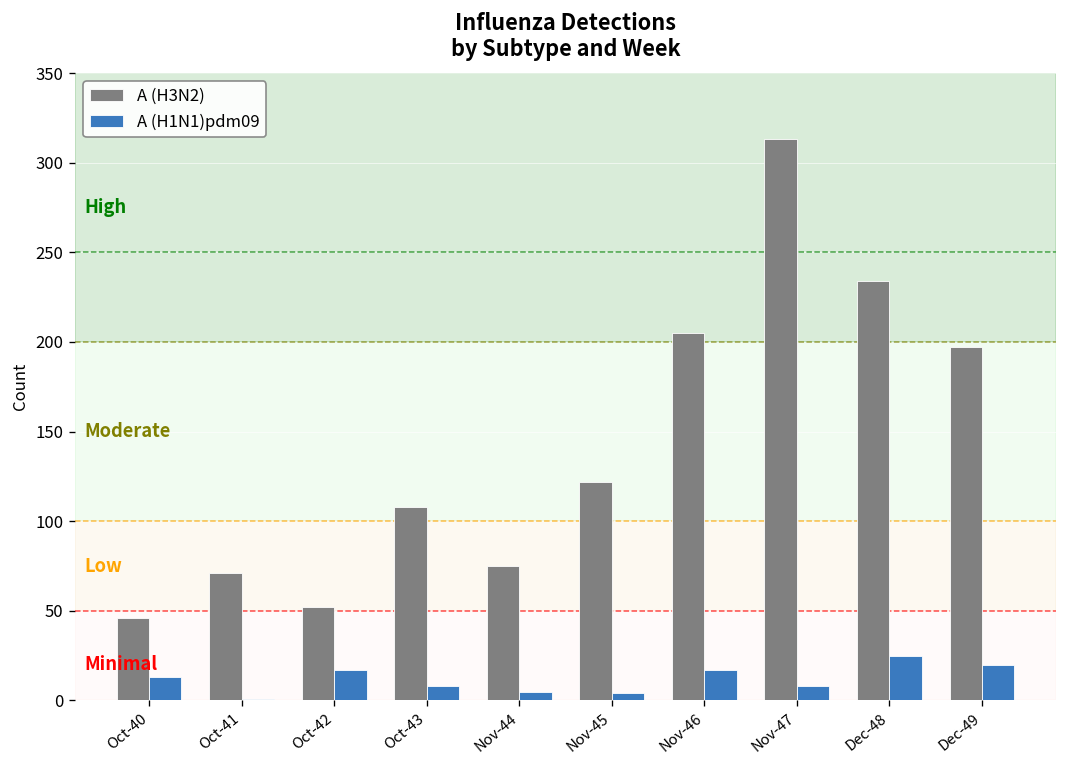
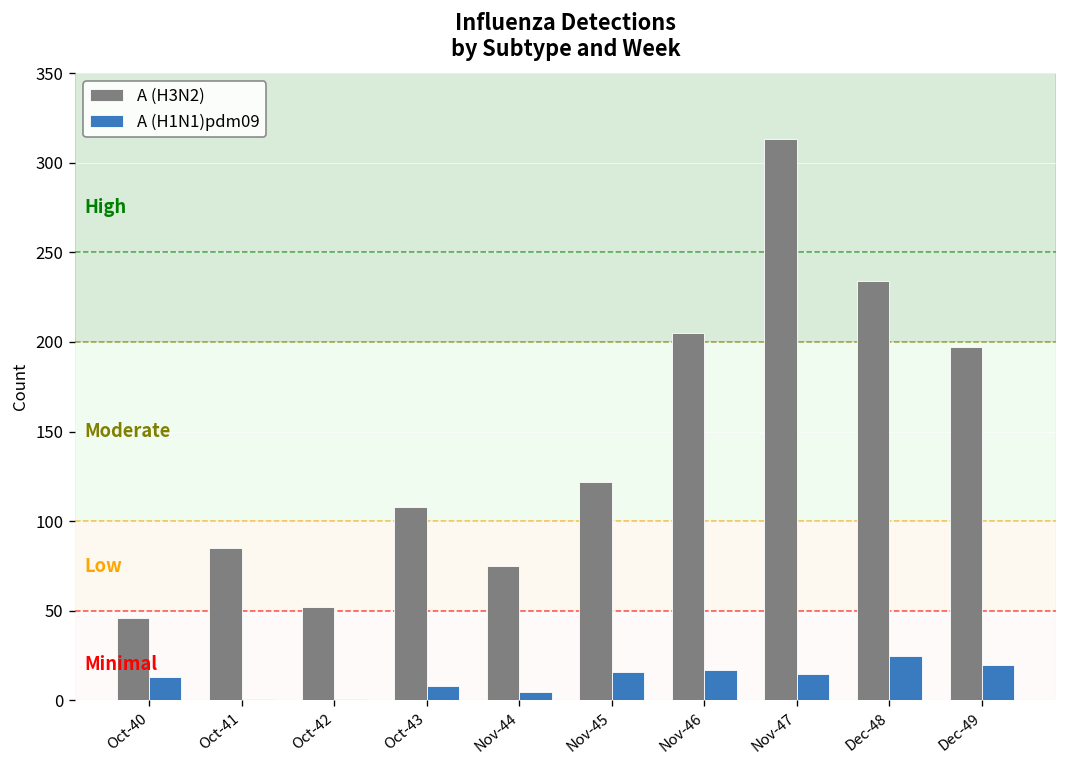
A (H3N2), Oct-41: 71 -> 85
A (H1N1)pdm09, Oct-42: 17 -> 1
A (H1N1)pdm09, Nov-45: 4 -> 16
A (H1N1)pdm09, Nov-47: 8 -> 15
